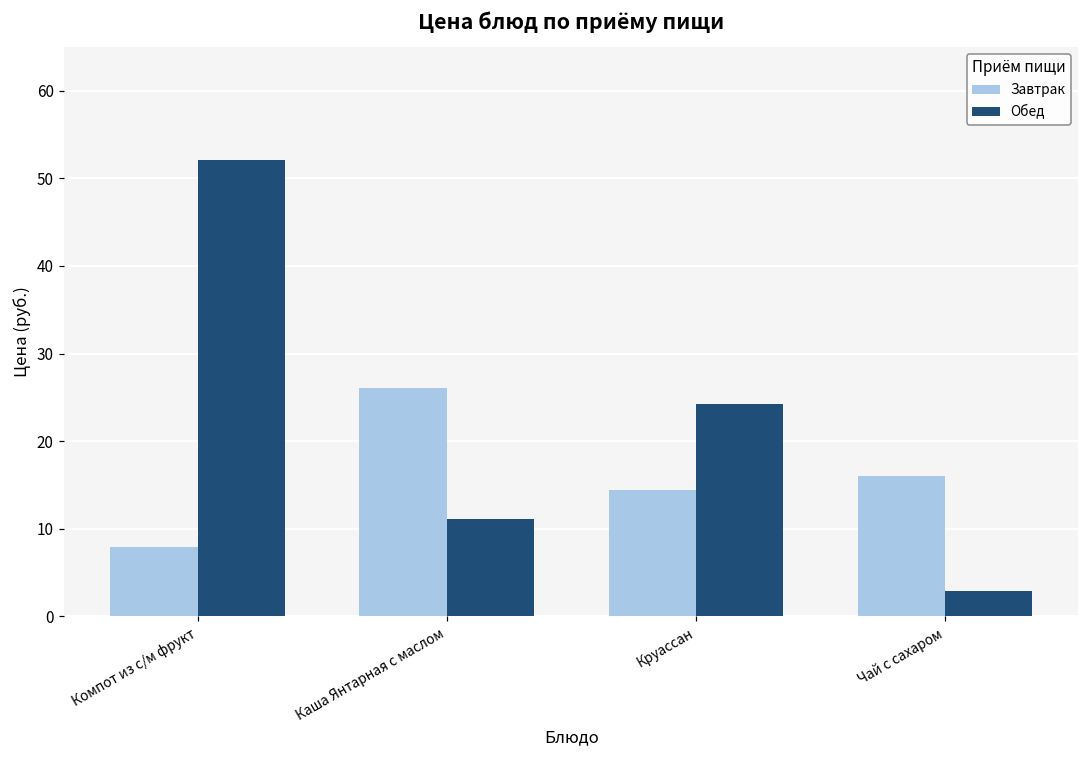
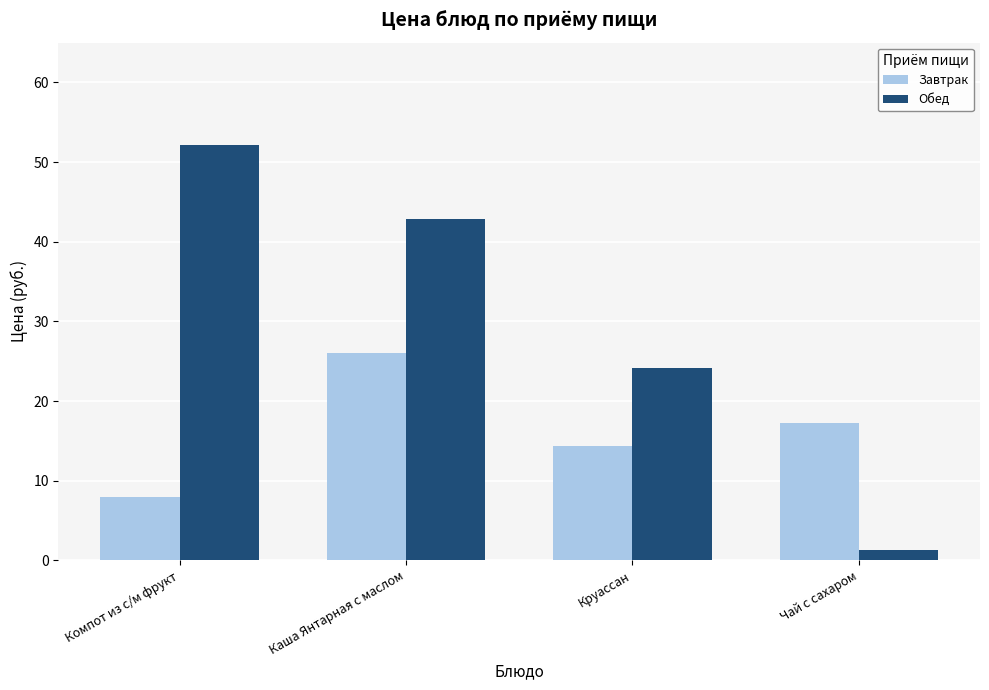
Обед, Каша Янтарная с маслом: 11 -> 43
Завтрак, Чай с сахаром: 16 -> 17
Обед, Чай с сахаром: 3 -> 1
